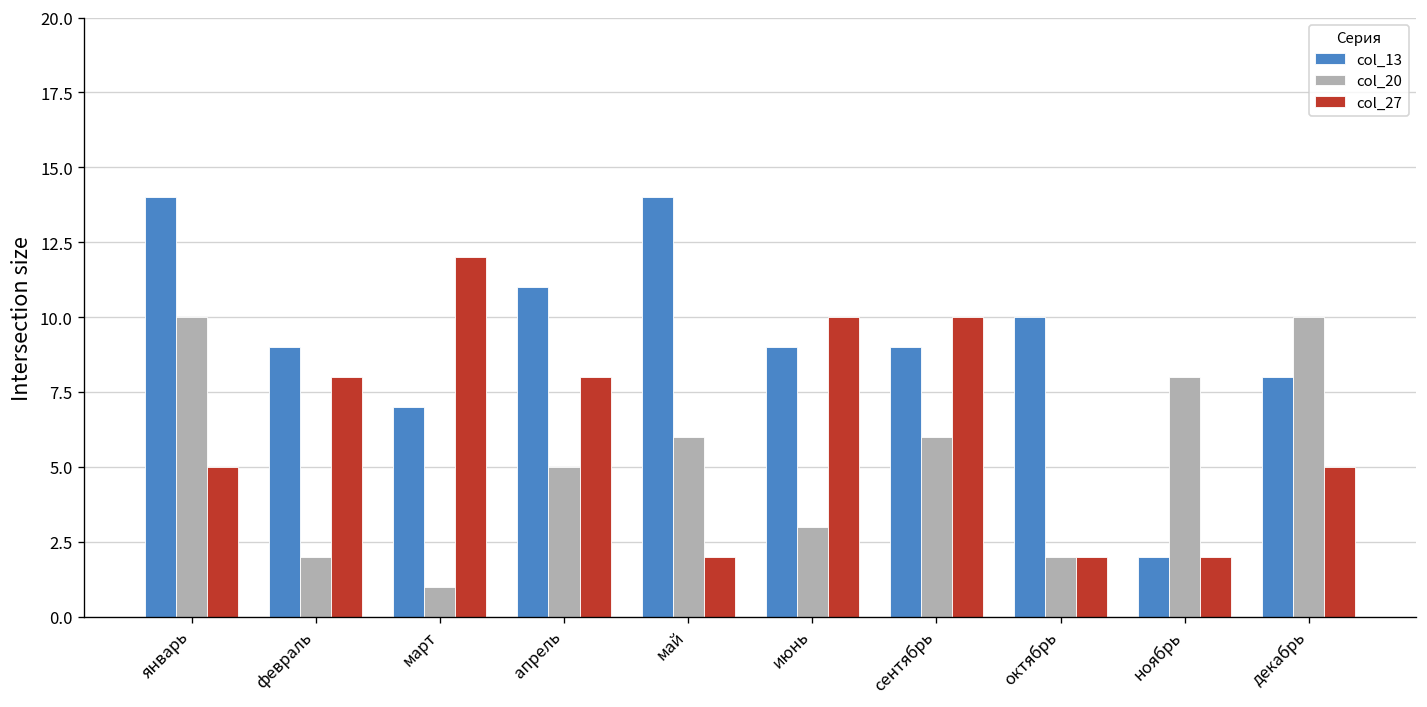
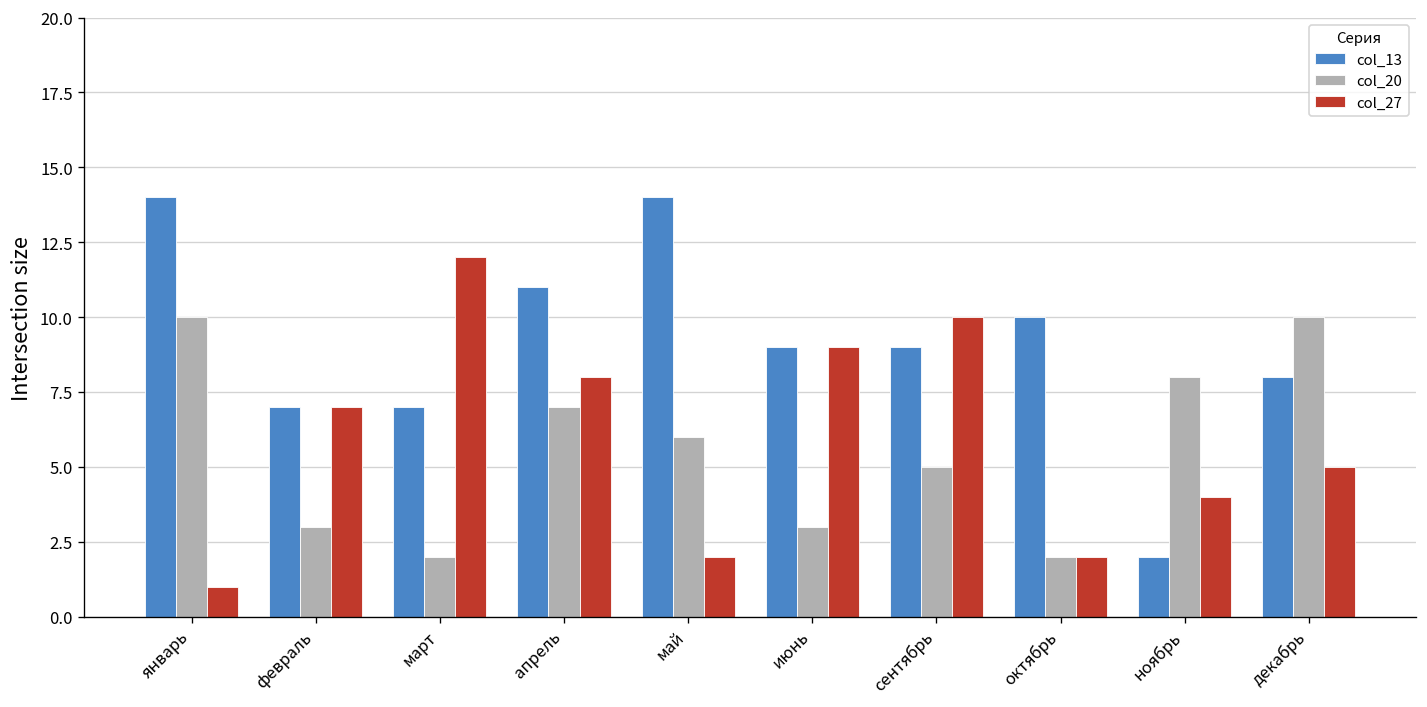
col_27, январь: 5 -> 1
col_13, февраль: 9 -> 7
col_20, февраль: 2 -> 3
col_27, февраль: 8 -> 7
col_20, март: 1 -> 2
col_20, апрель: 5 -> 7
col_27, июнь: 10 -> 9
col_20, сентябрь: 6 -> 5
col_27, ноябрь: 2 -> 4
